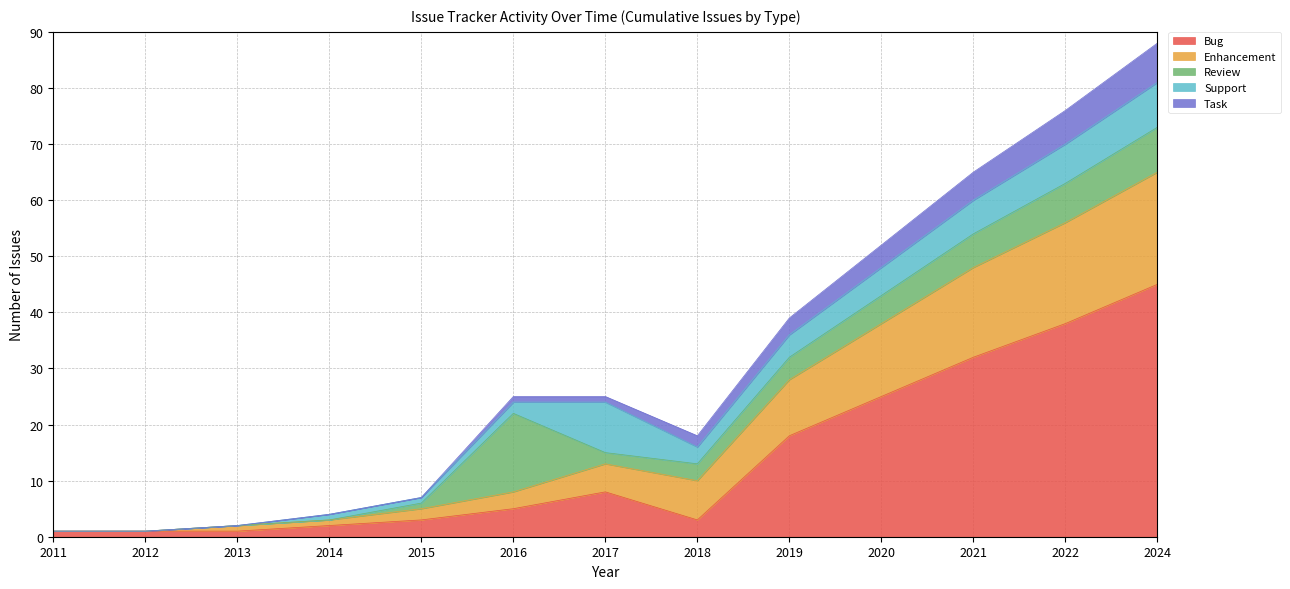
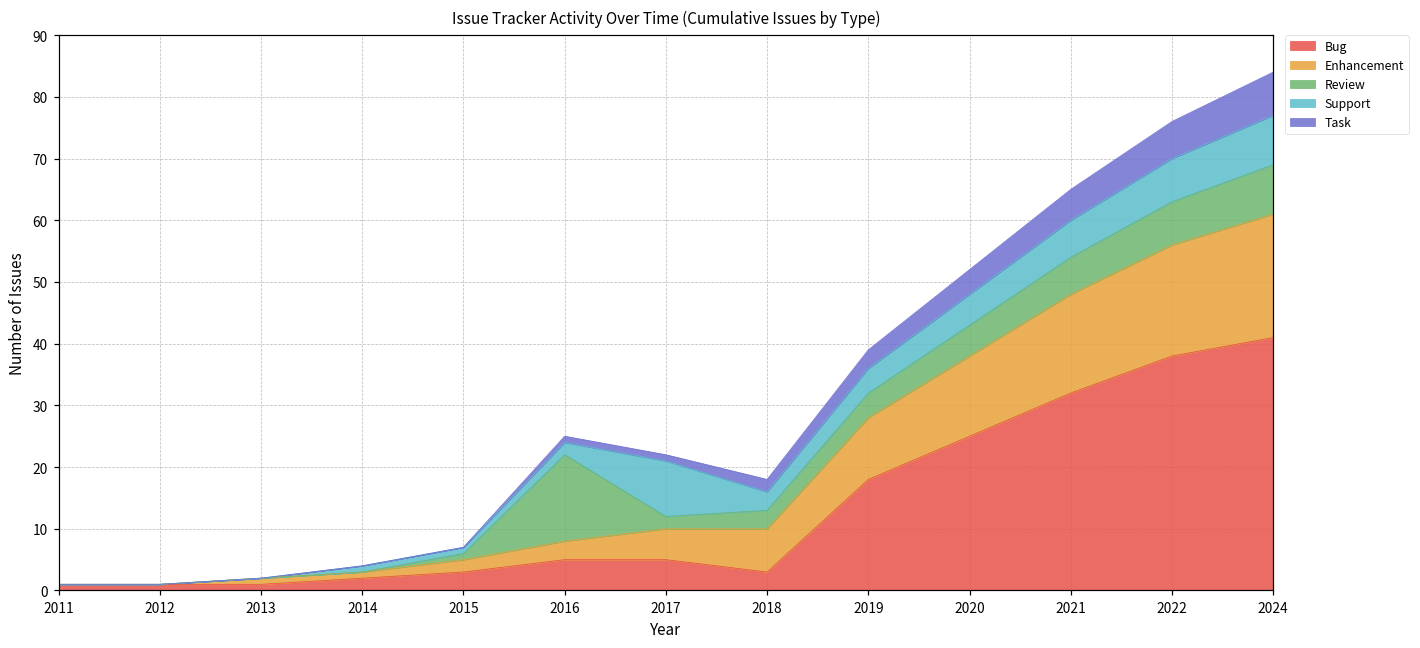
Bug, 2017: 8 -> 5
Bug, 2024: 45 -> 41
